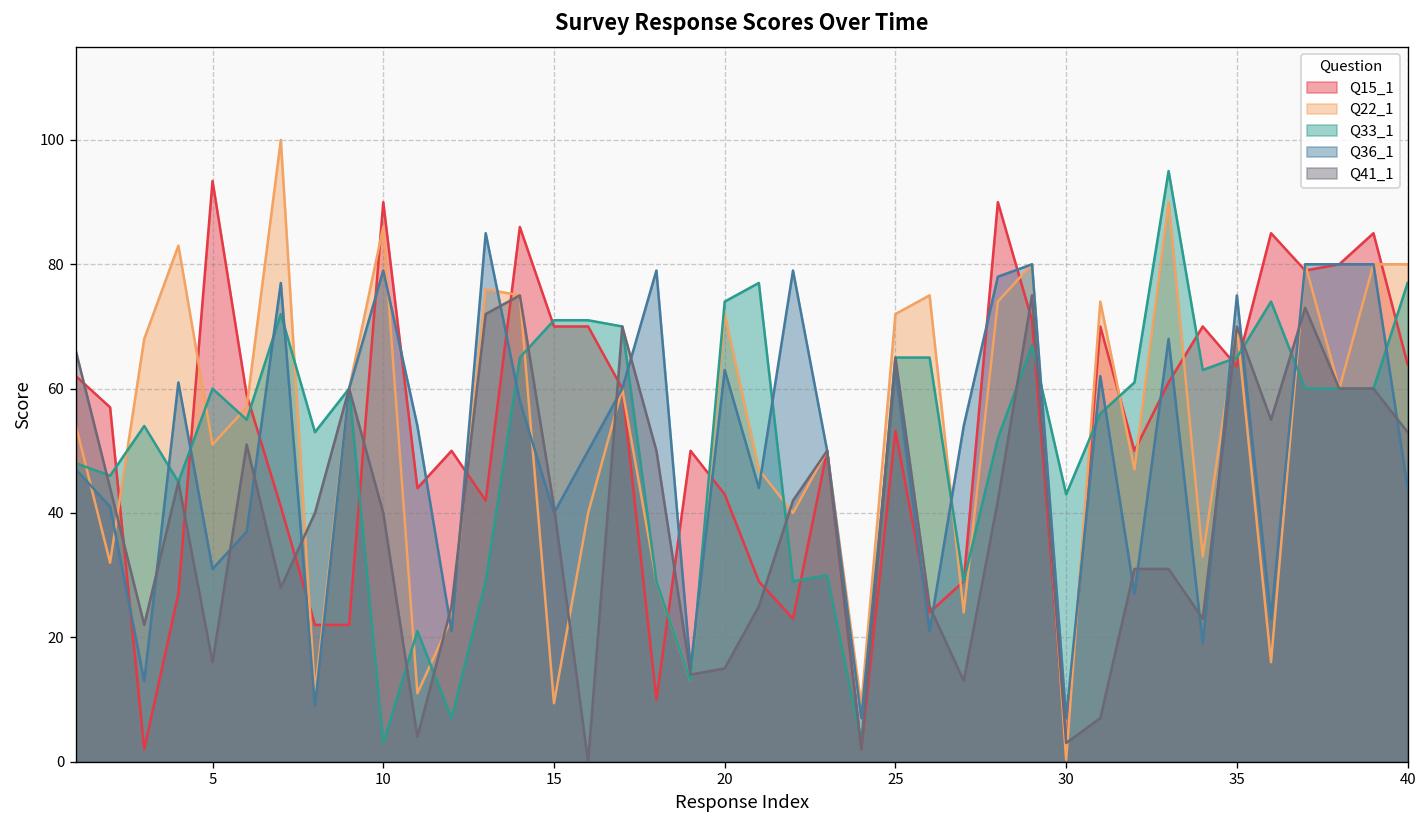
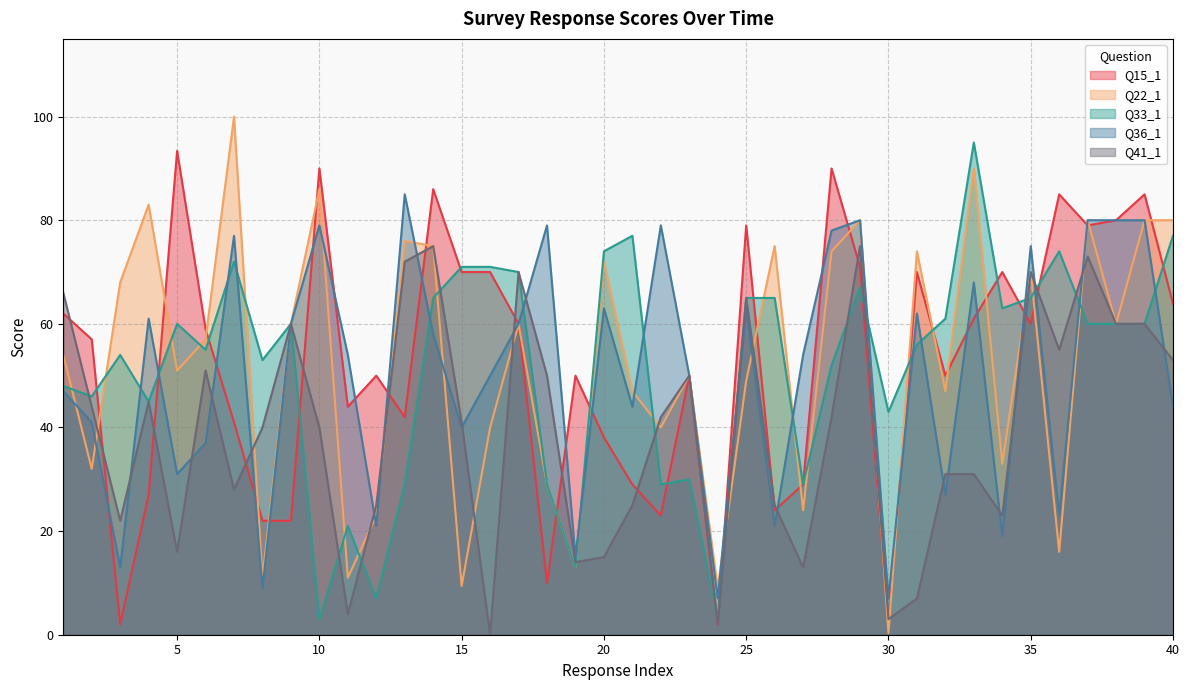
Q15_1, 20: 43 -> 38
Q15_1, 25: 53 -> 79
Q22_1, 25: 72 -> 49
Q15_1, 35: 64 -> 60
